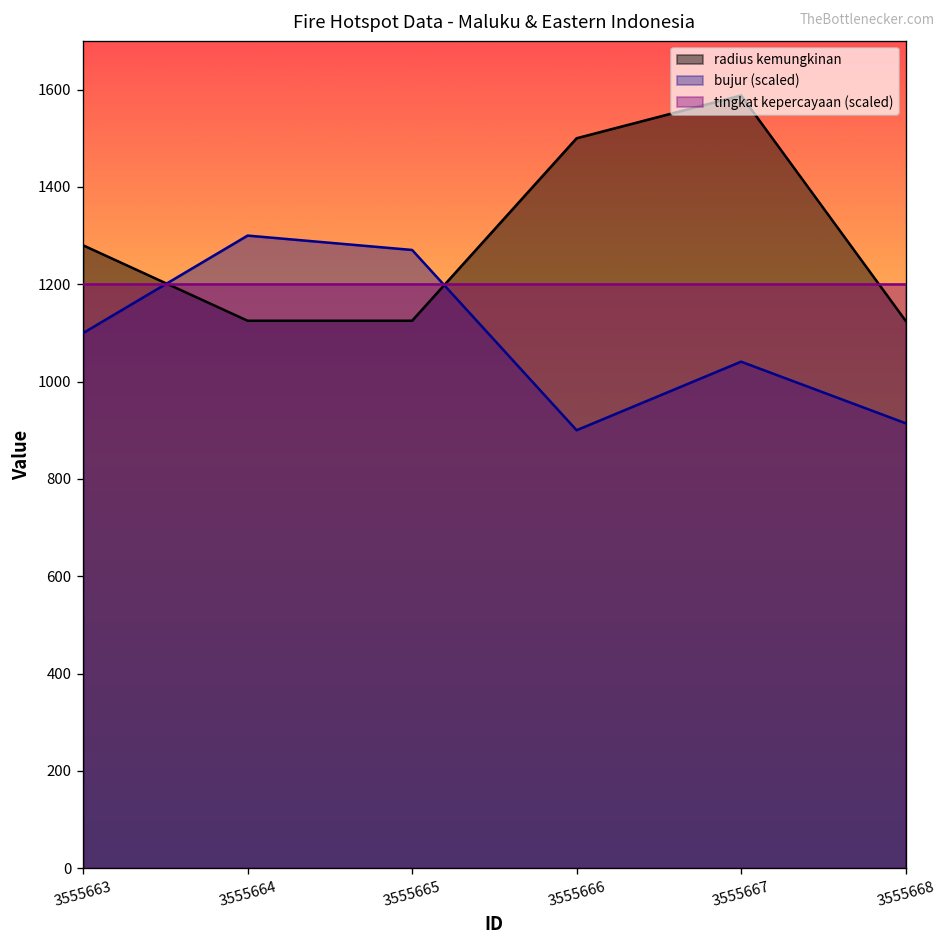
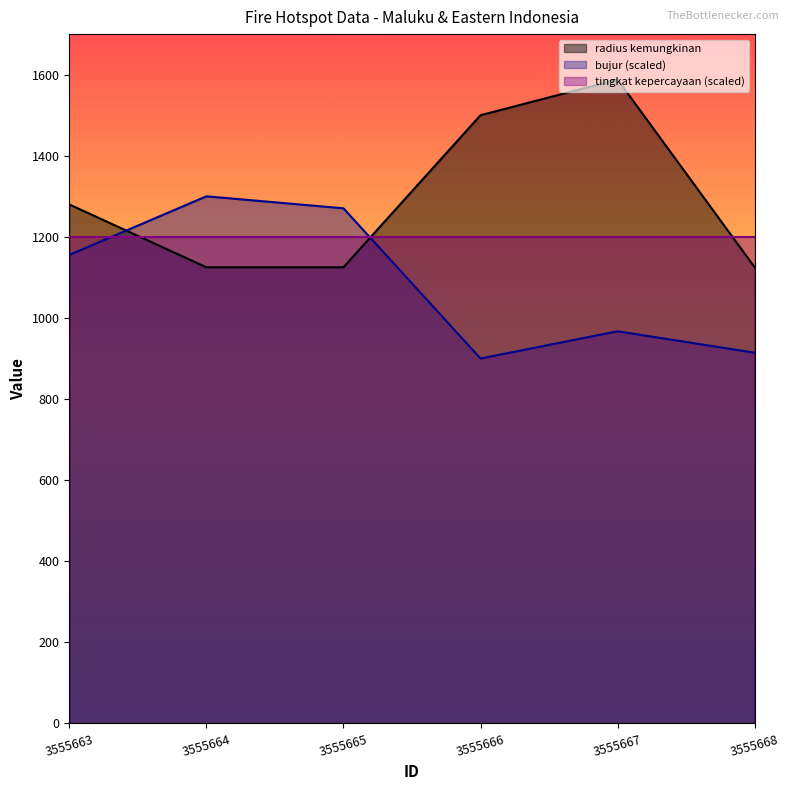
bujur (scaled), 3555663: 1100 -> 1160
bujur (scaled), 3555667: 1040 -> 970
